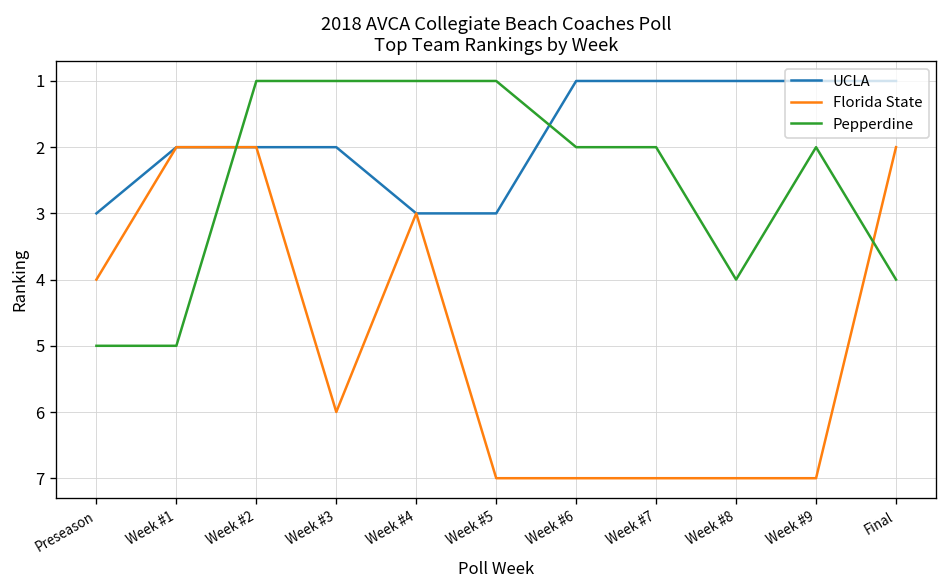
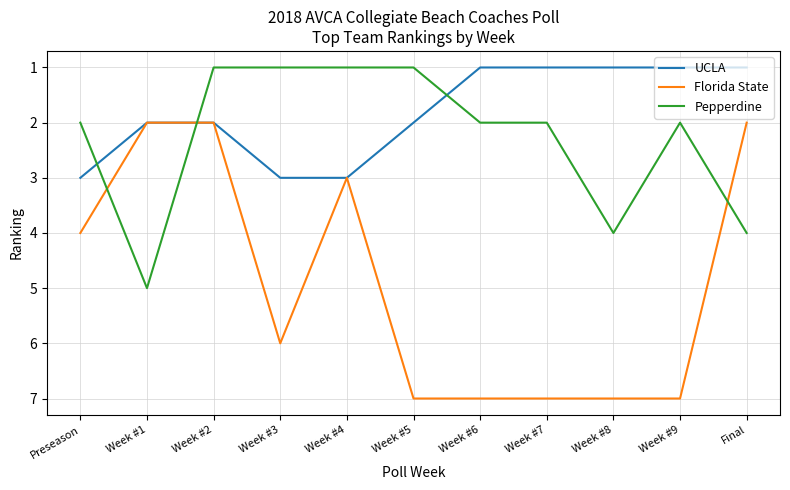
Pepperdine, Preseason: 5 -> 2
UCLA, Week #3: 2 -> 3
UCLA, Week #5: 3 -> 2
